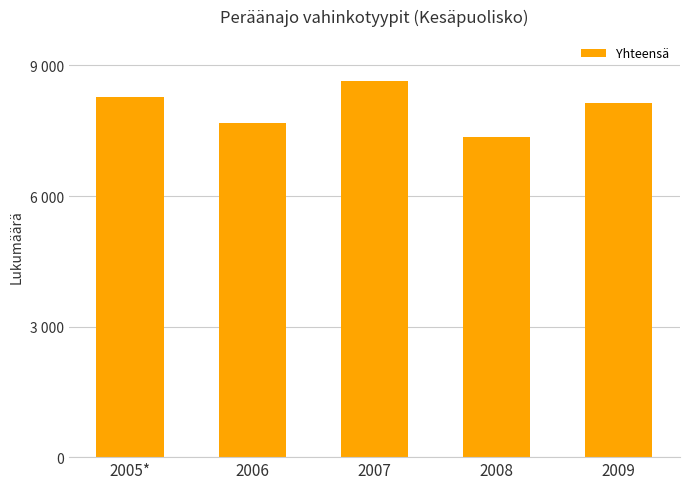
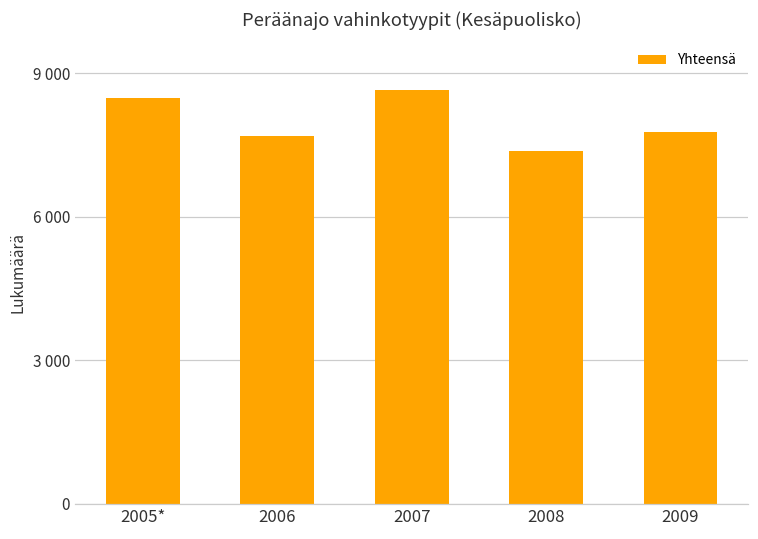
2005*: 8300 -> 8500
2009: 8100 -> 7800
